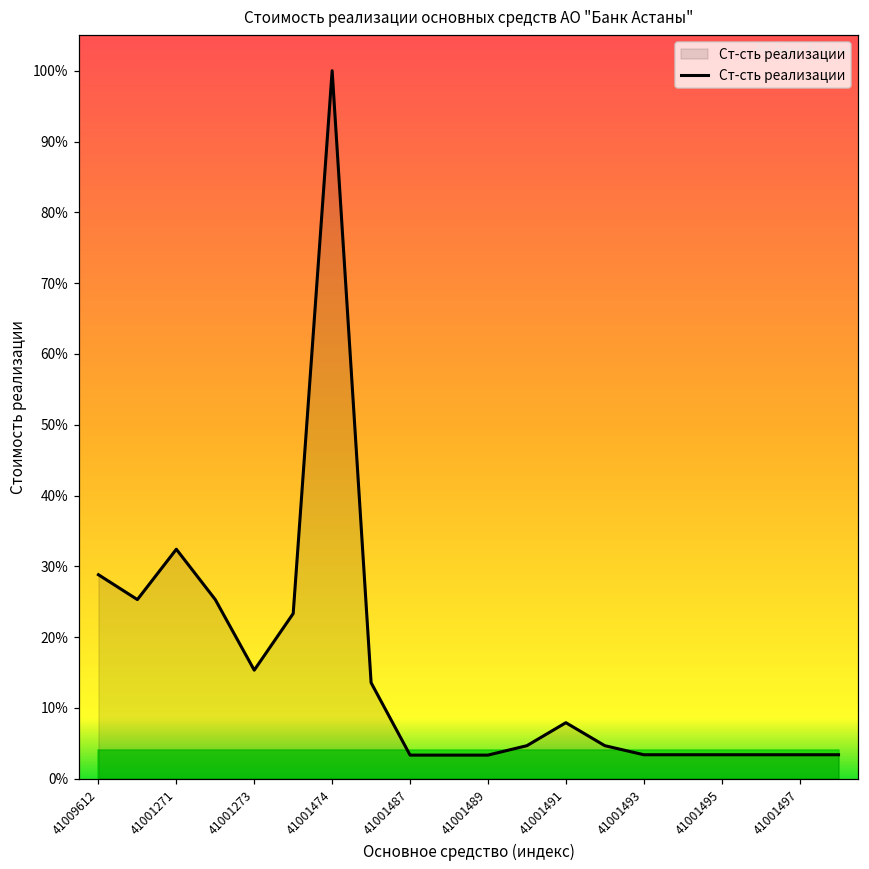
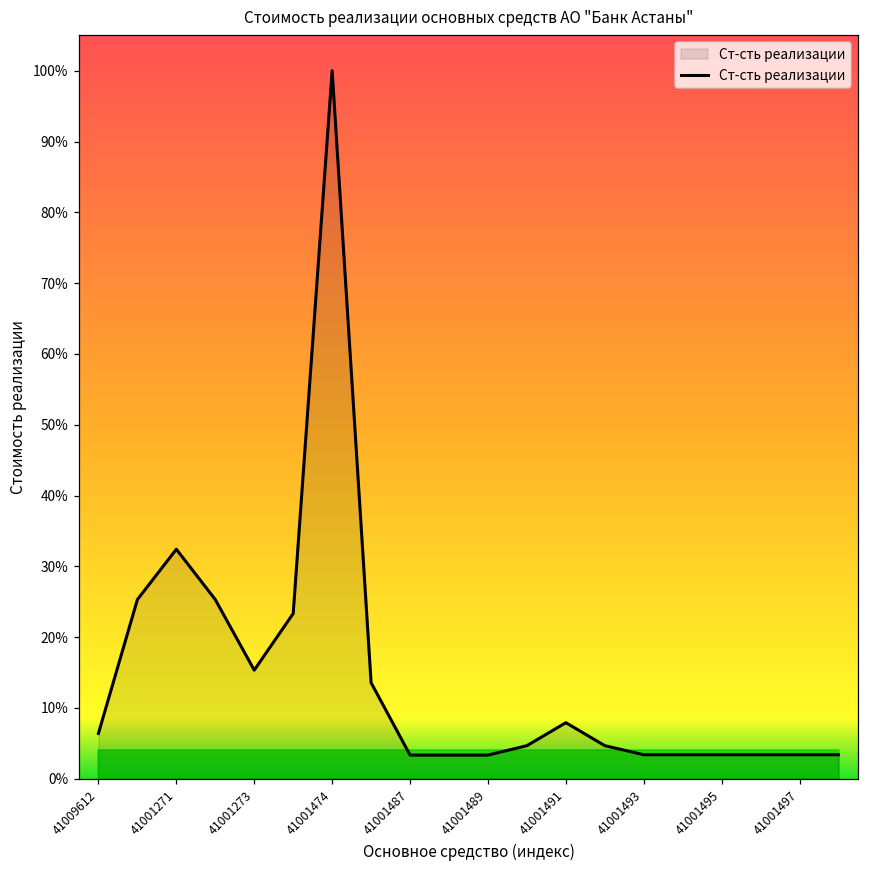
Ст-сть реализации, 41009612: 29% -> 6%
